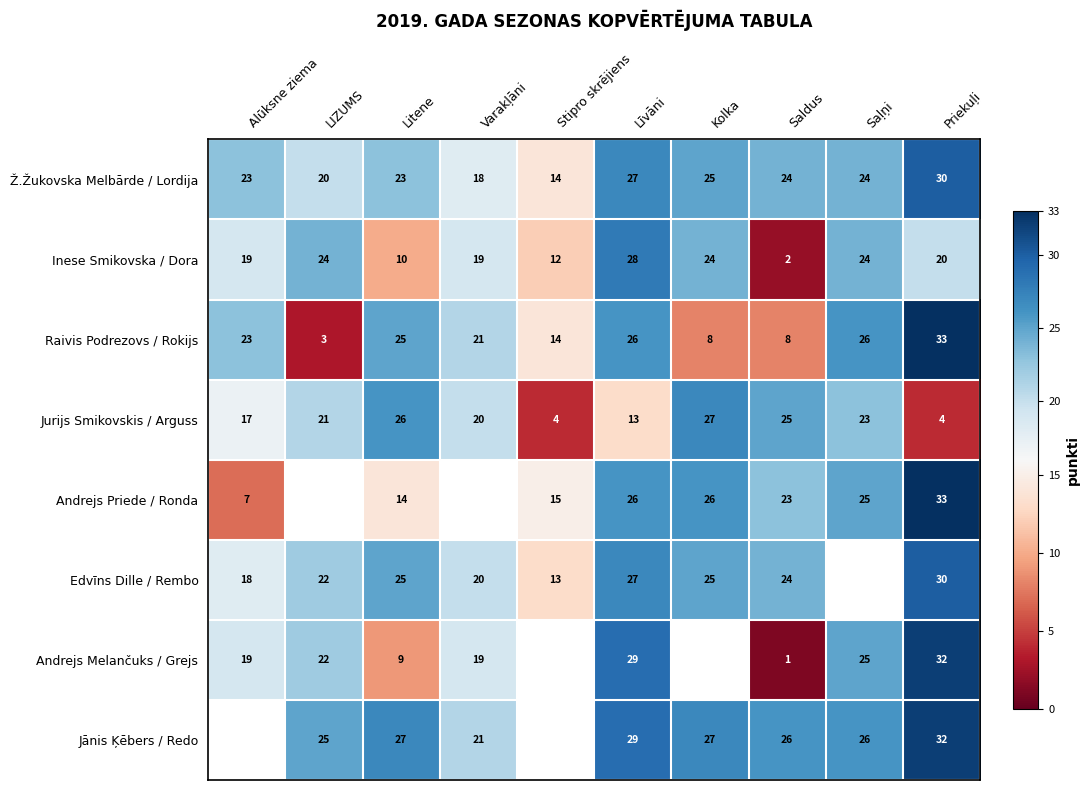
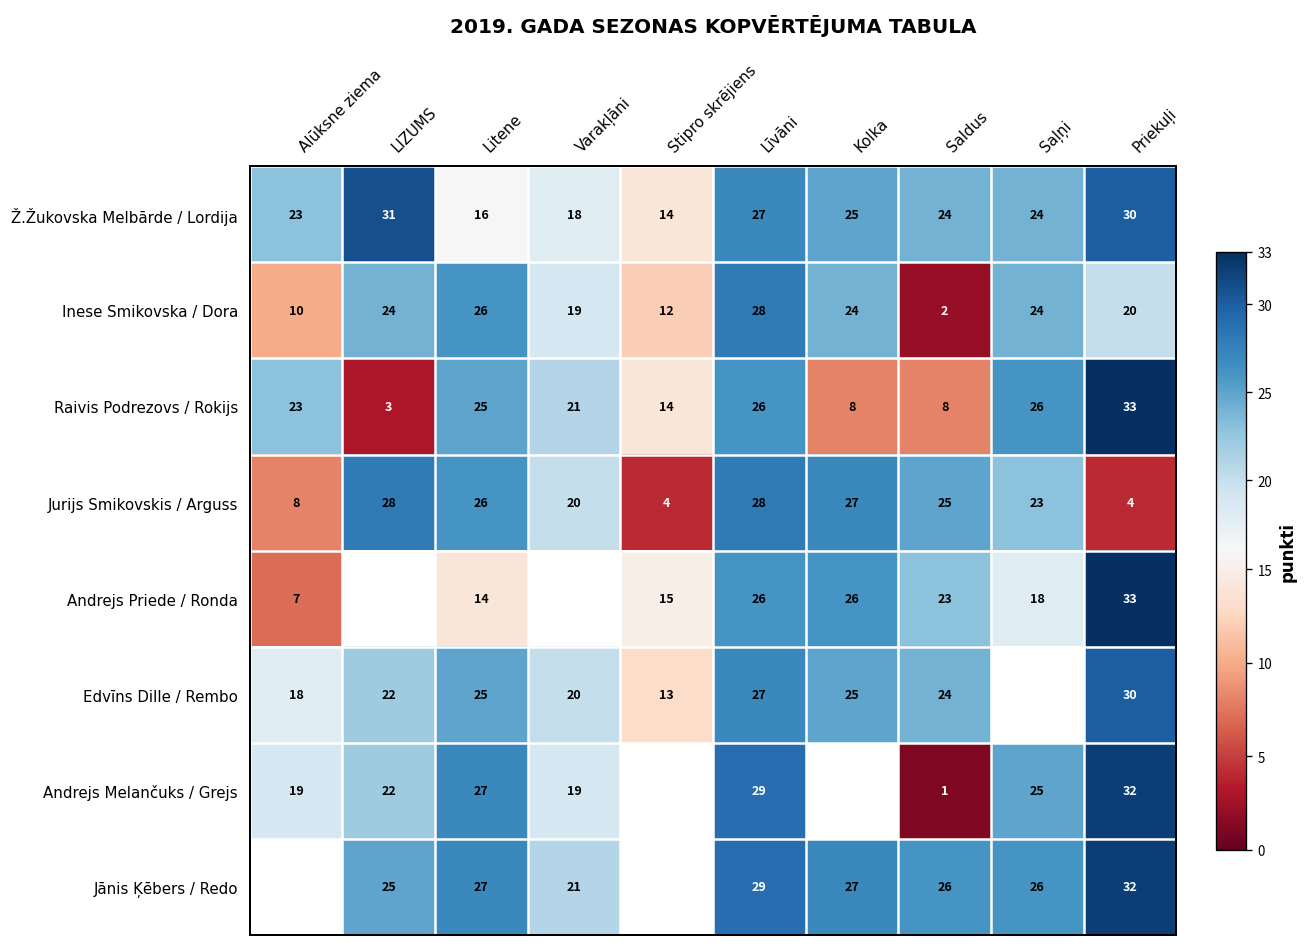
Ž.Žukovska Melbārde / Lordija, LIZUMS: 20 -> 31
Ž.Žukovska Melbārde / Lordija, Litene: 23 -> 16
Inese Smikovska / Dora, Alūksne ziema: 19 -> 10
Inese Smikovska / Dora, Litene: 10 -> 26
Jurijs Smikovskis / Arguss, Alūksne ziema: 17 -> 8
Jurijs Smikovskis / Arguss, LIZUMS: 21 -> 28
Jurijs Smikovskis / Arguss, Līvāni: 13 -> 28
Andrejs Priede / Ronda, Saļņi: 25 -> 18
Andrejs Melančuks / Grejs, Litene: 9 -> 27
